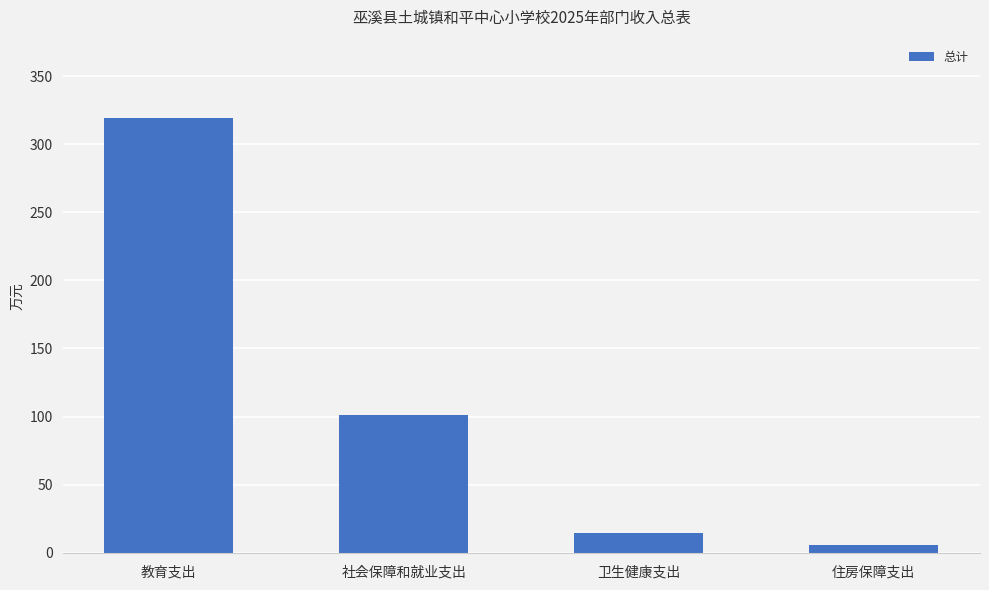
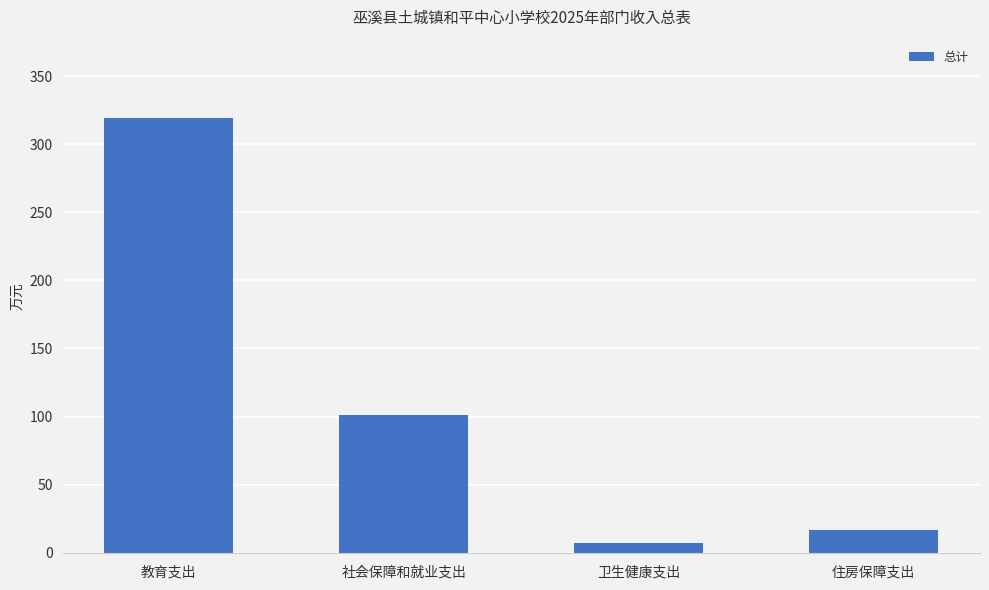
卫生健康支出: 14 -> 7
住房保障支出: 6 -> 17
